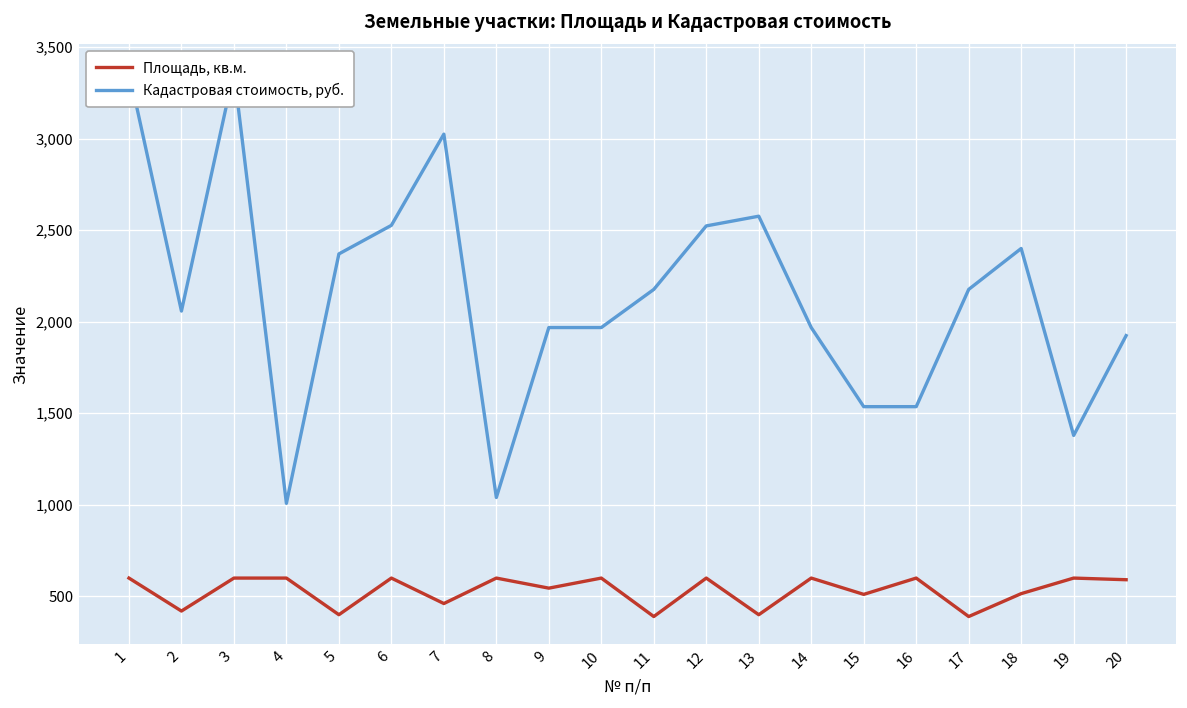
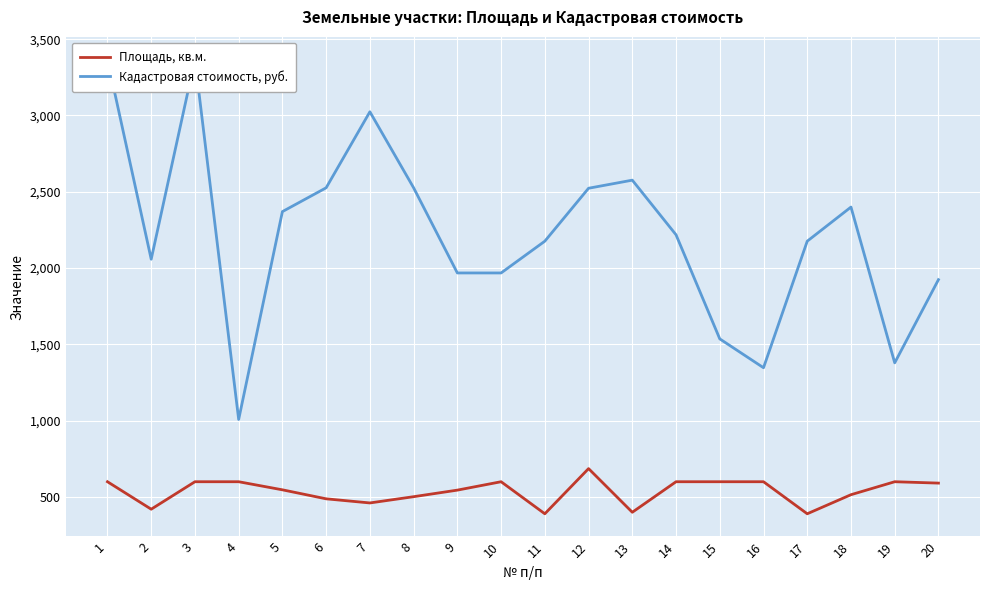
Площадь, кв.м., 5: 400 -> 550
Площадь, кв.м., 6: 600 -> 490
Площадь, кв.м., 8: 600 -> 500
Кадастровая стоимость, руб., 8: 1,040 -> 2,530
Площадь, кв.м., 12: 600 -> 690
Кадастровая стоимость, руб., 14: 1,970 -> 2,220
Площадь, кв.м., 15: 510 -> 600
Кадастровая стоимость, руб., 16: 1,540 -> 1,350
